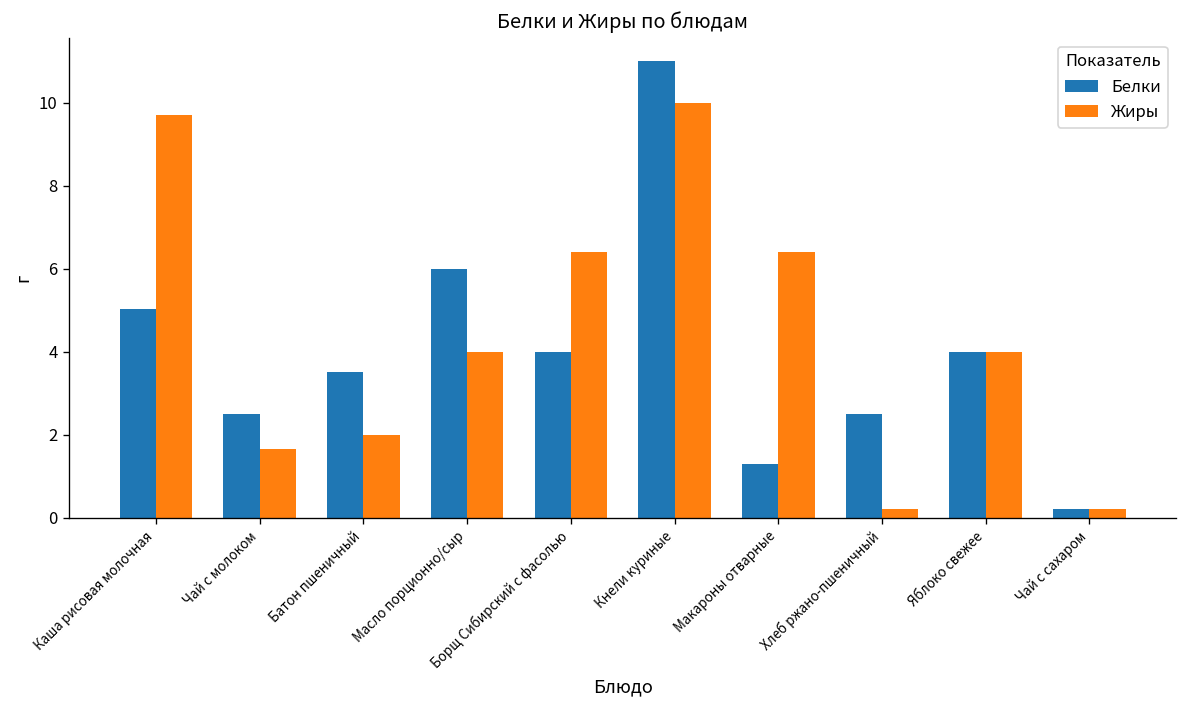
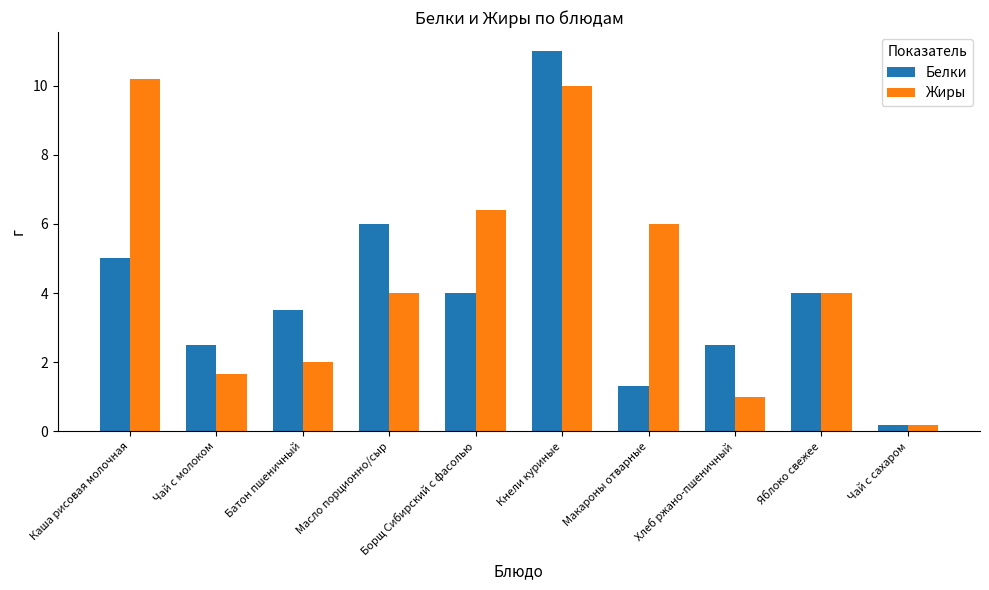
Жиры, Каша рисовая молочная: 9.7 -> 10.2
Жиры, Макароны отварные: 6.4 -> 6.0
Жиры, Хлеб ржано-пшеничный: 0.2 -> 1.0
